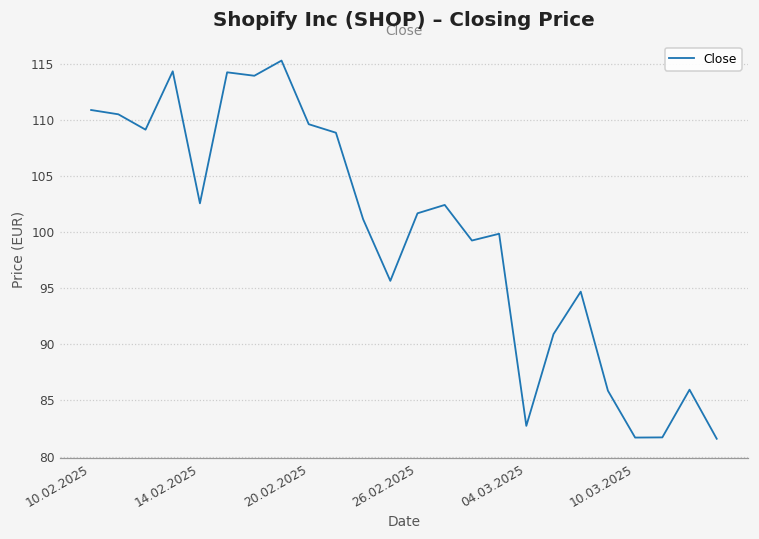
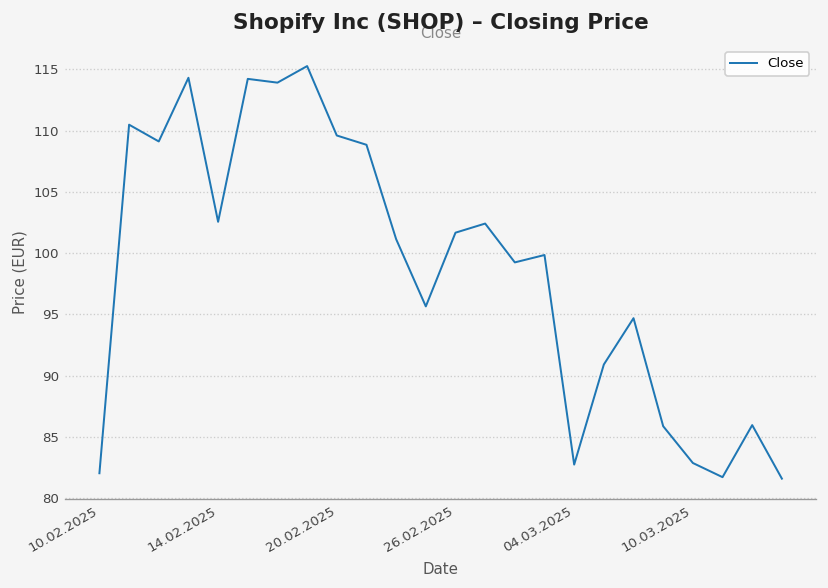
10.02.2025: 110.9 -> 82.0
10.03.2025: 81.7 -> 82.9
